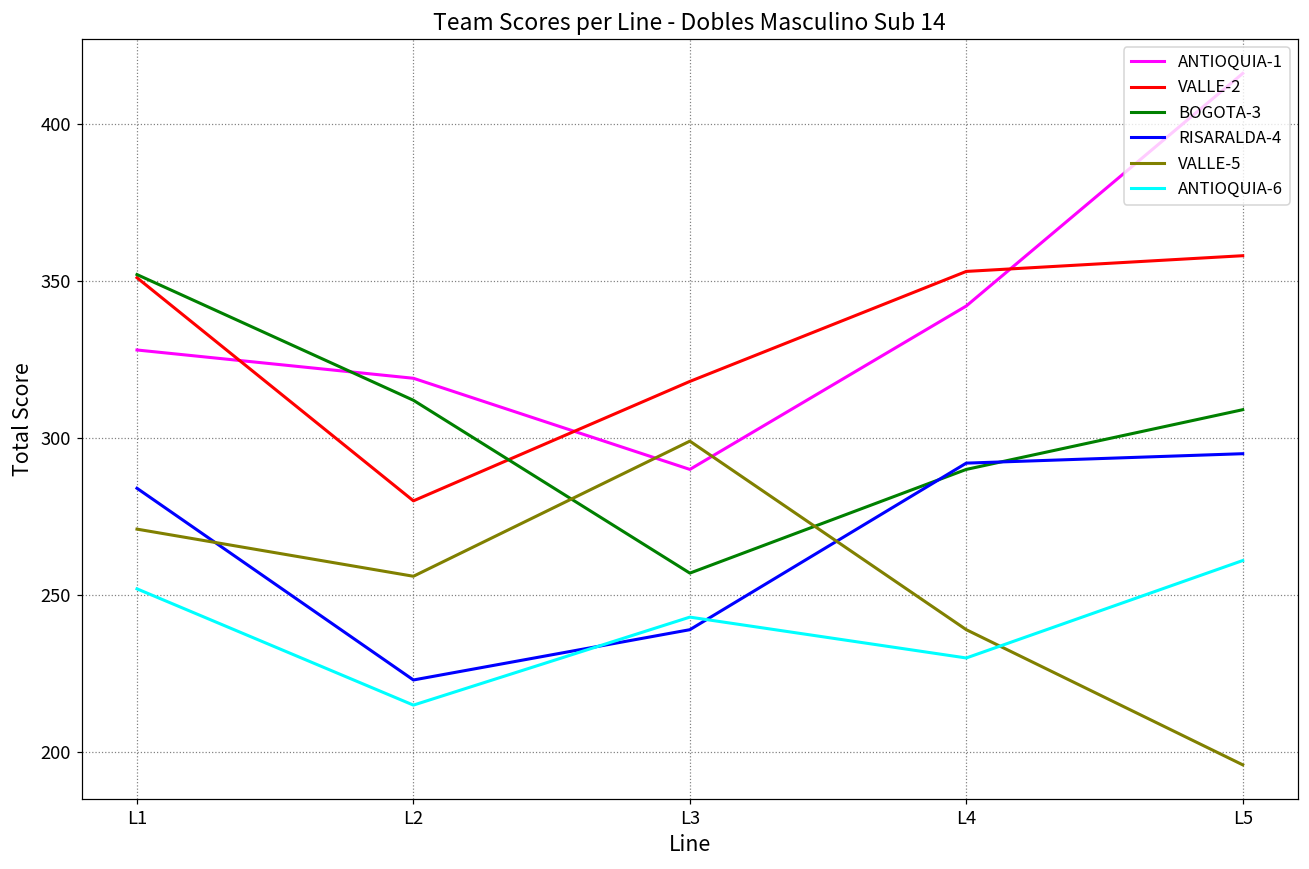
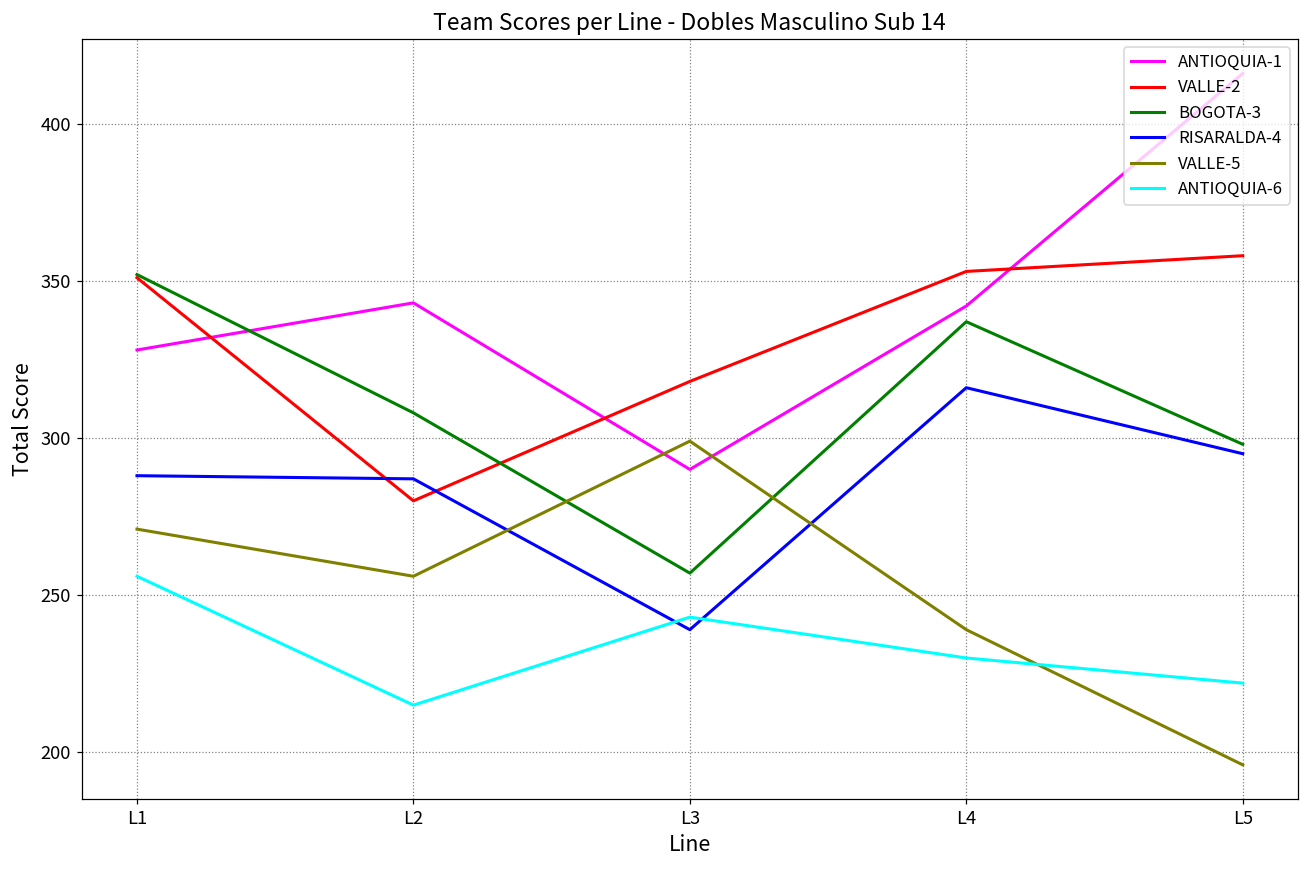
RISARALDA-4, L1: 284 -> 288
ANTIOQUIA-6, L1: 252 -> 256
ANTIOQUIA-1, L2: 319 -> 343
BOGOTA-3, L2: 312 -> 308
RISARALDA-4, L2: 223 -> 287
BOGOTA-3, L4: 290 -> 337
RISARALDA-4, L4: 292 -> 316
BOGOTA-3, L5: 309 -> 298
ANTIOQUIA-6, L5: 261 -> 222
